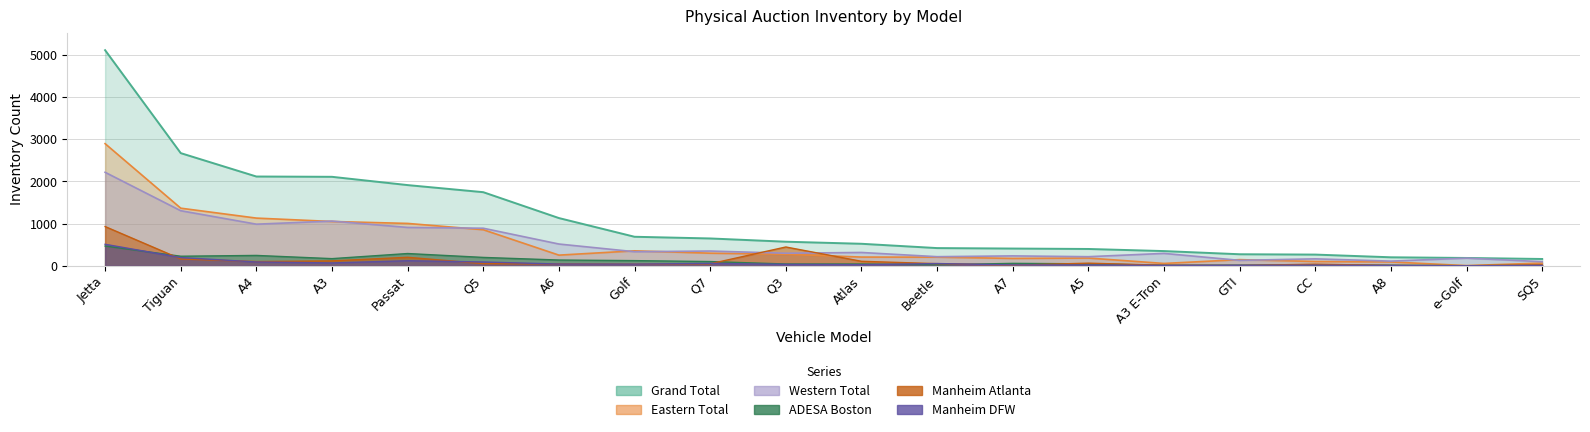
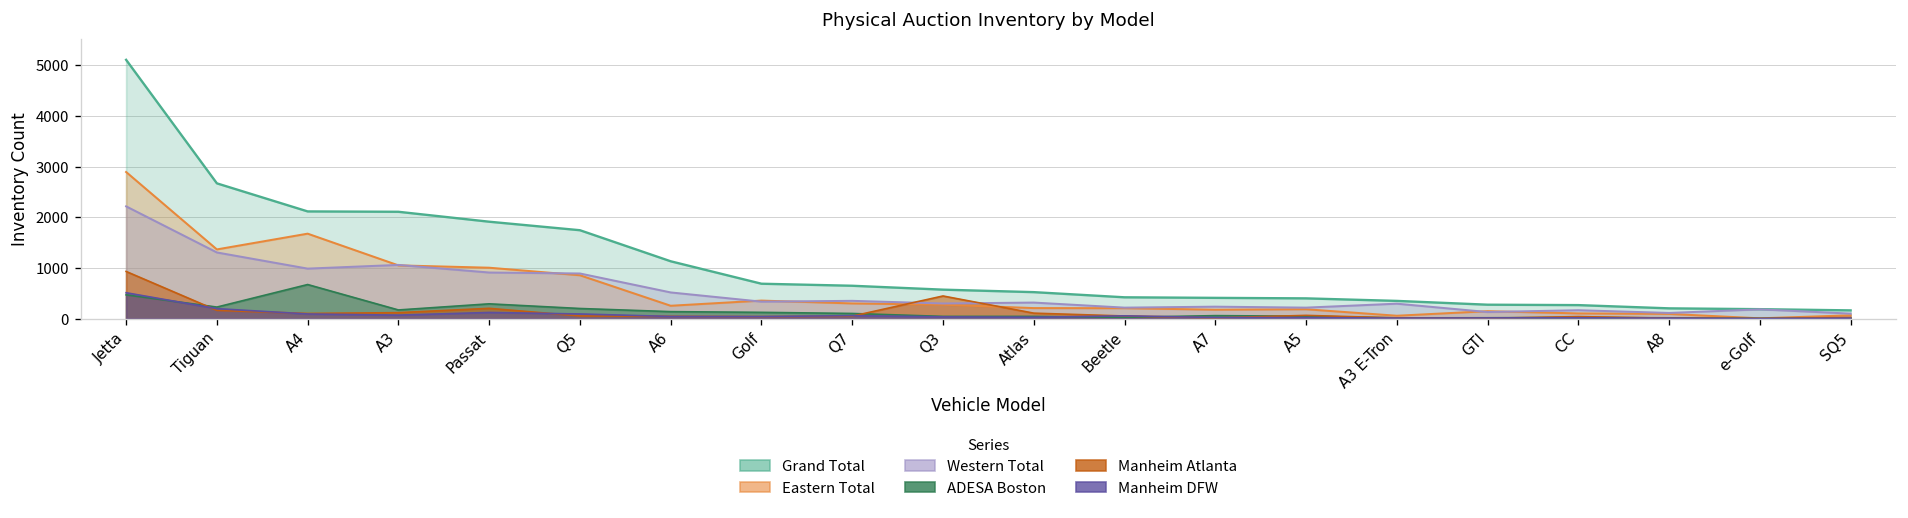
Eastern Total, A4: 1100 -> 1700
ADESA Boston, A4: 200 -> 700
